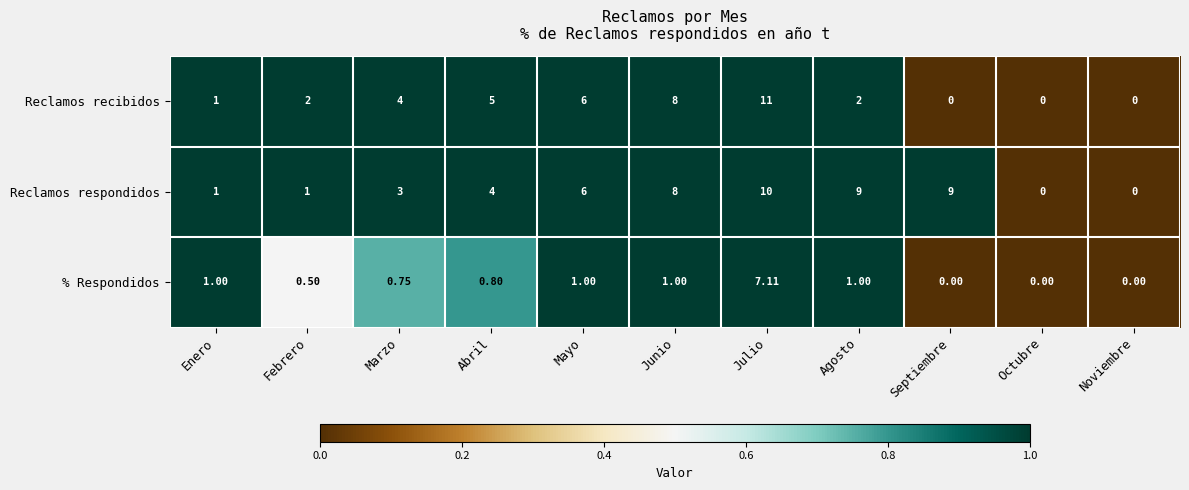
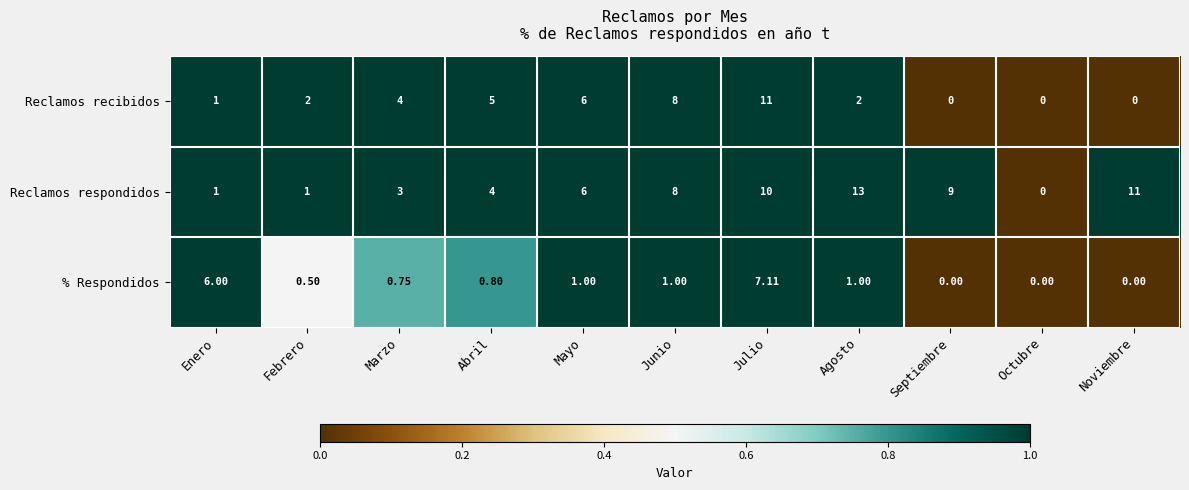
Reclamos respondidos, Agosto: 9 -> 13
Reclamos respondidos, Noviembre: 0 -> 11
% Respondidos, Enero: 1.00 -> 6.00
